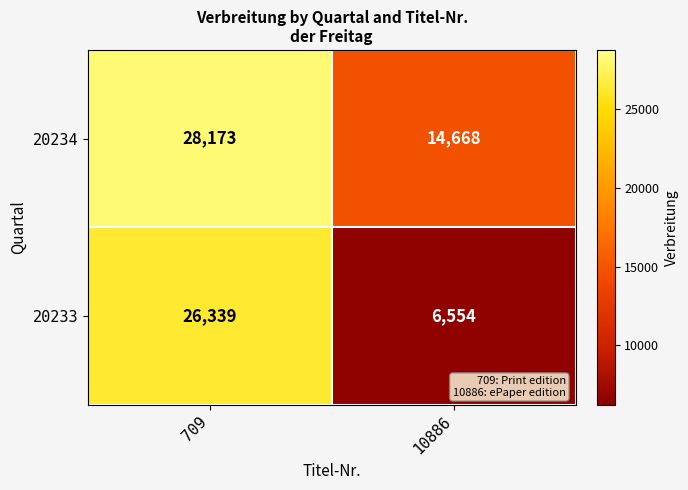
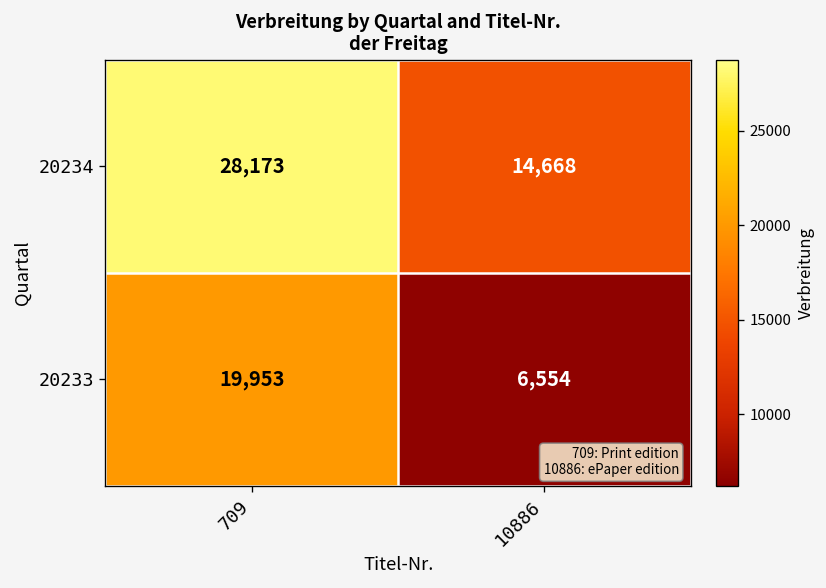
20233, 709: 26,339 -> 19,953
